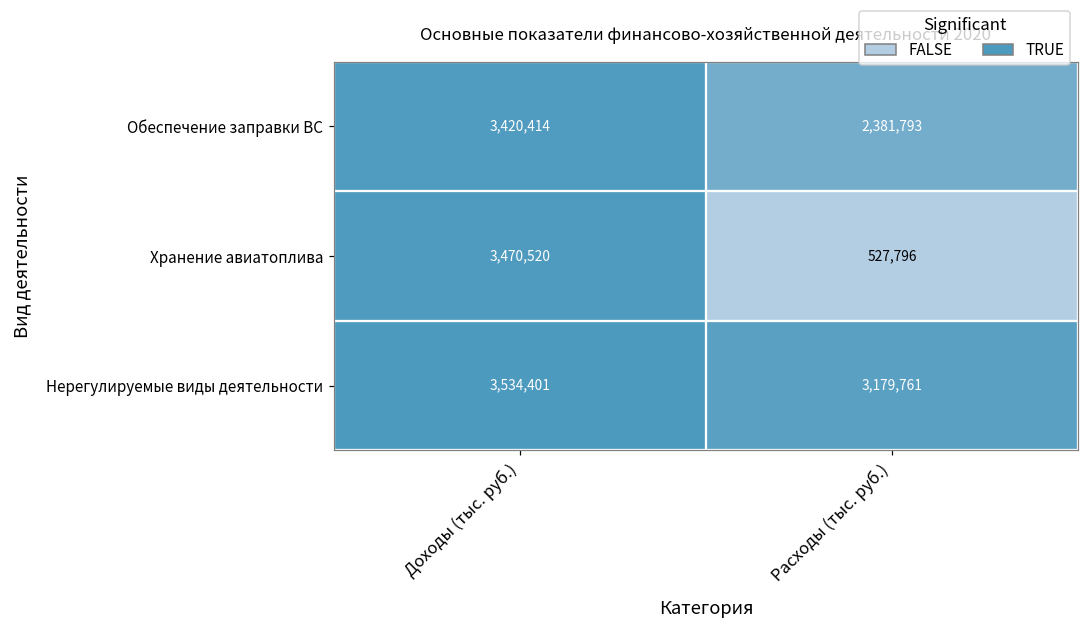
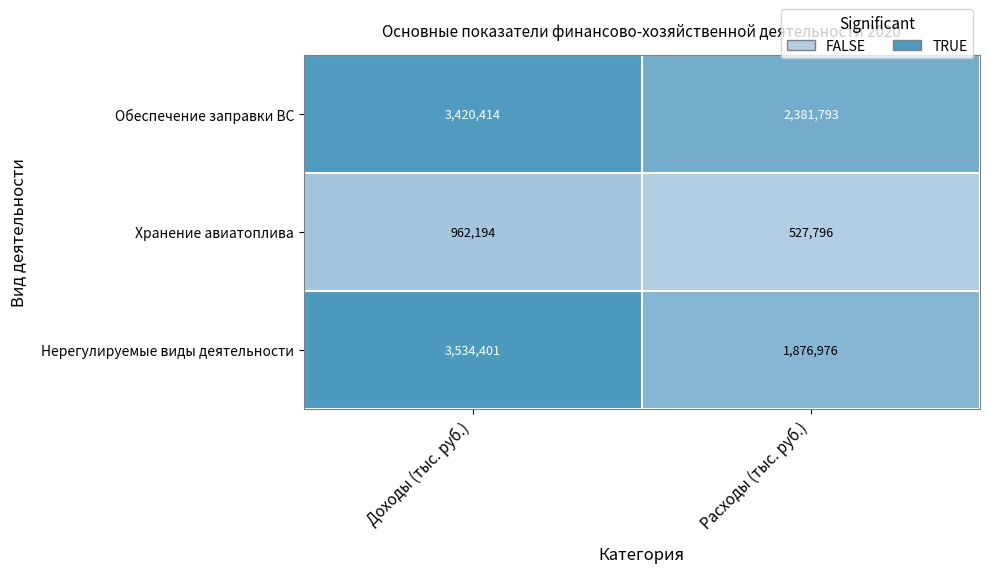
Хранение авиатоплива, Доходы (тыс. руб.): 3,470,520 -> 962,194
Нерегулируемые виды деятельности, Расходы (тыс. руб.): 3,179,761 -> 1,876,976
